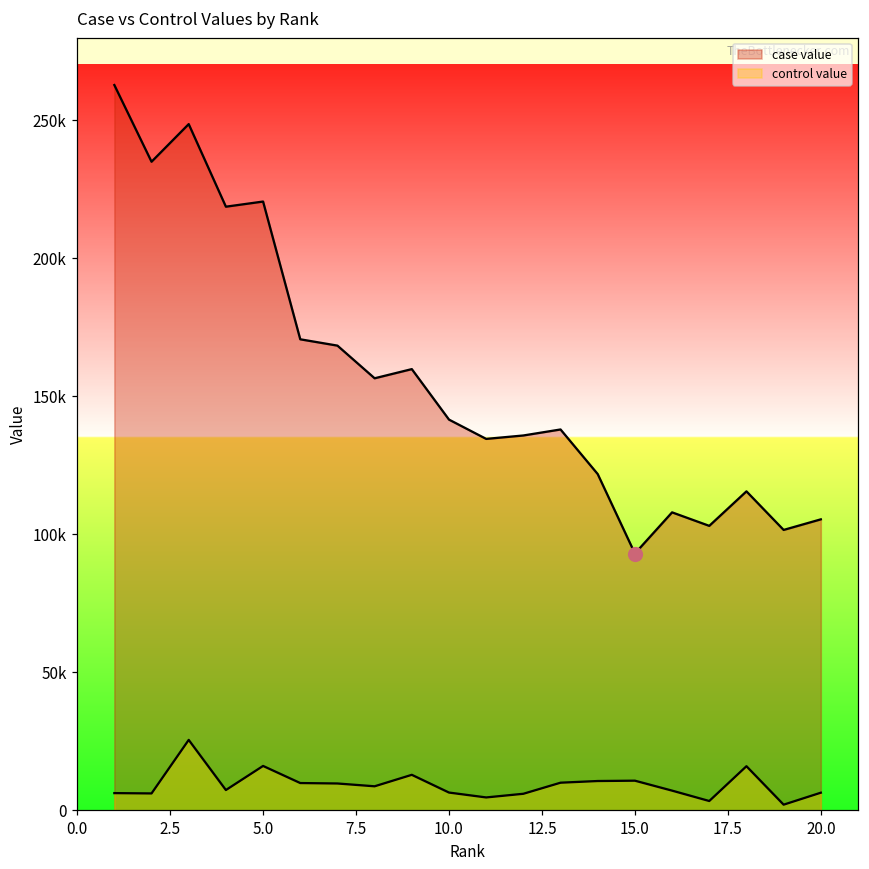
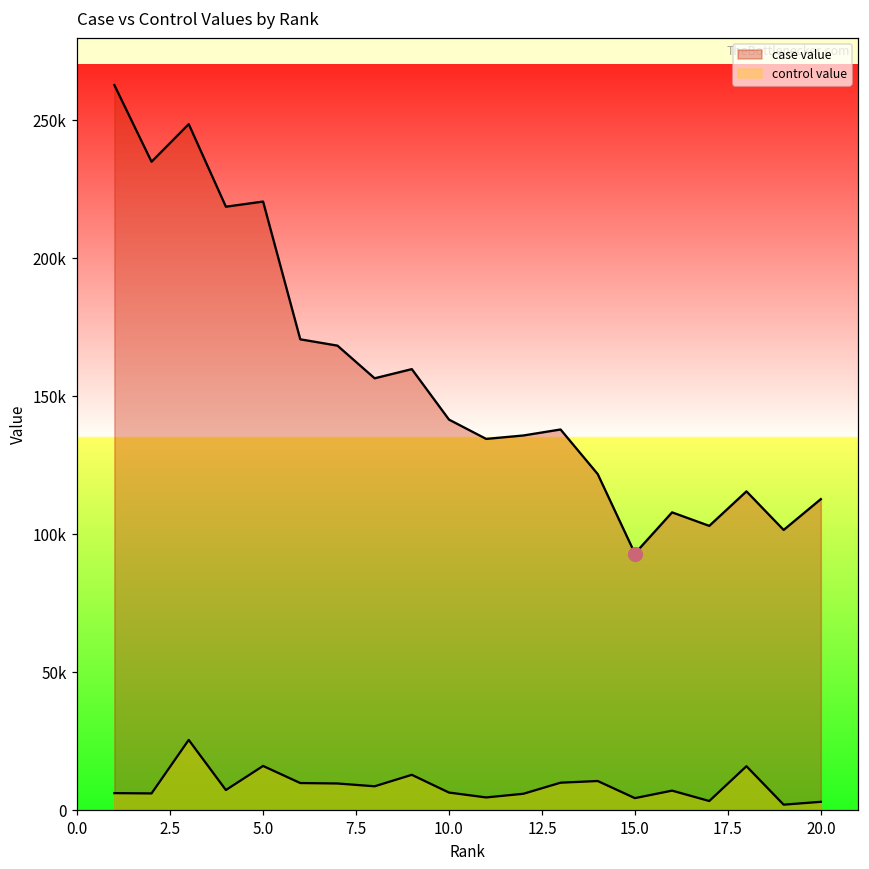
control value, 15.0: 11000 -> 4000
case value, 20.0: 105000 -> 113000
control value, 20.0: 6000 -> 3000
